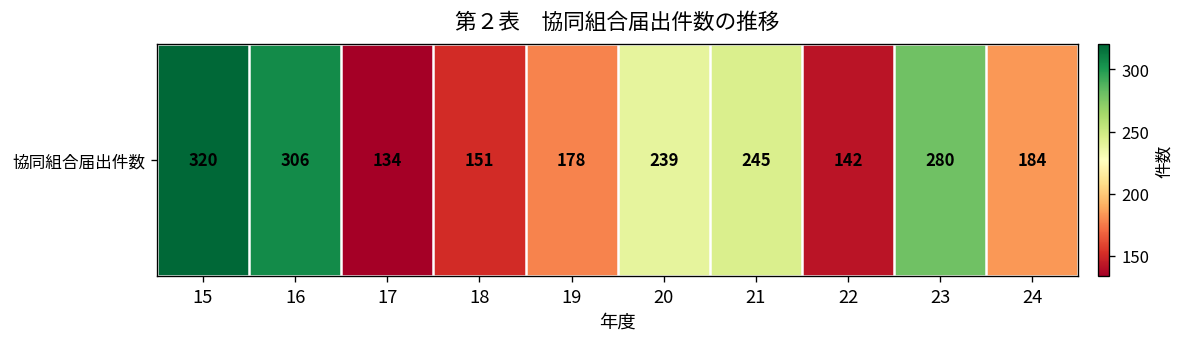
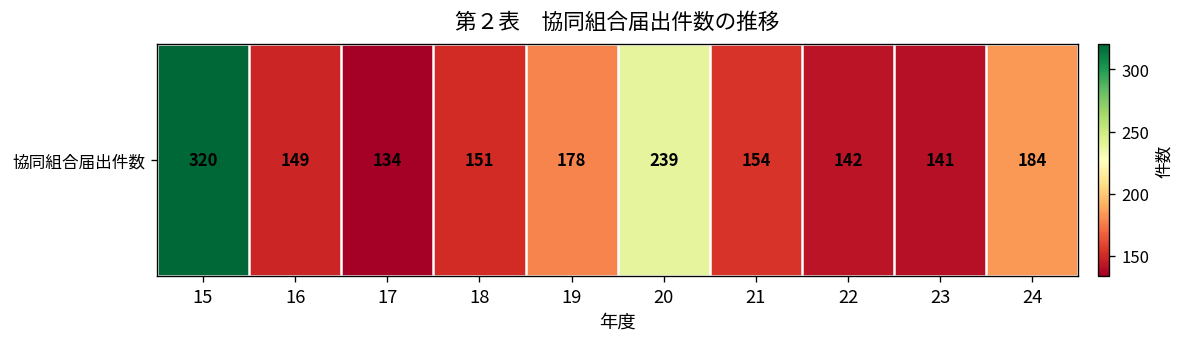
協同組合届出件数, 16: 306 -> 149
協同組合届出件数, 21: 245 -> 154
協同組合届出件数, 23: 280 -> 141
